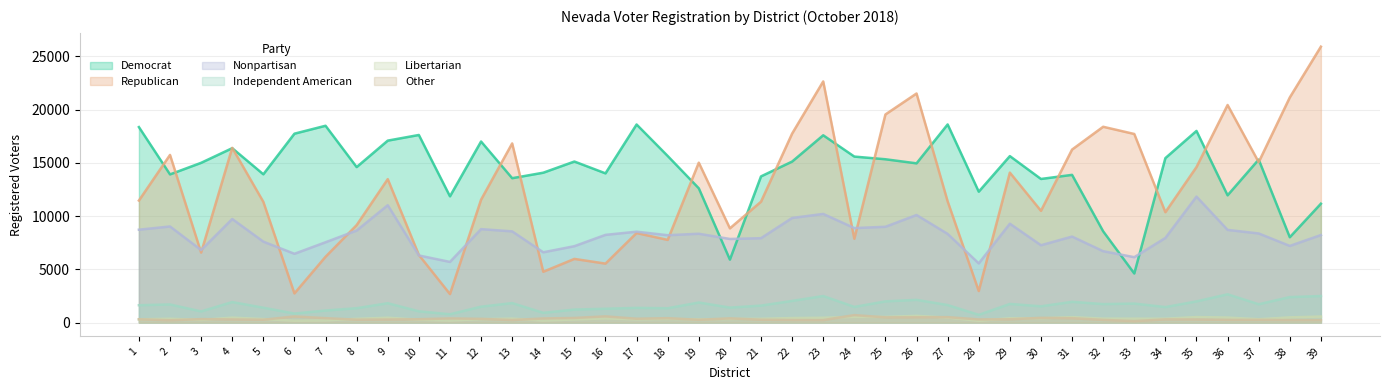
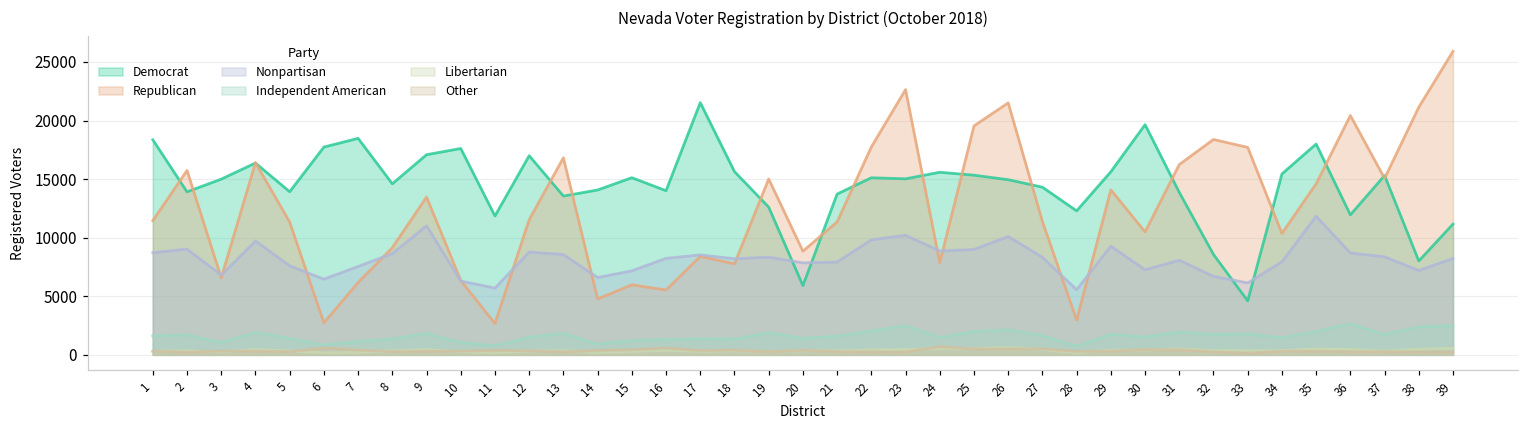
Democrat, 17: 18600 -> 21500
Democrat, 23: 17600 -> 15000
Democrat, 27: 18600 -> 14300
Democrat, 30: 13500 -> 19600
